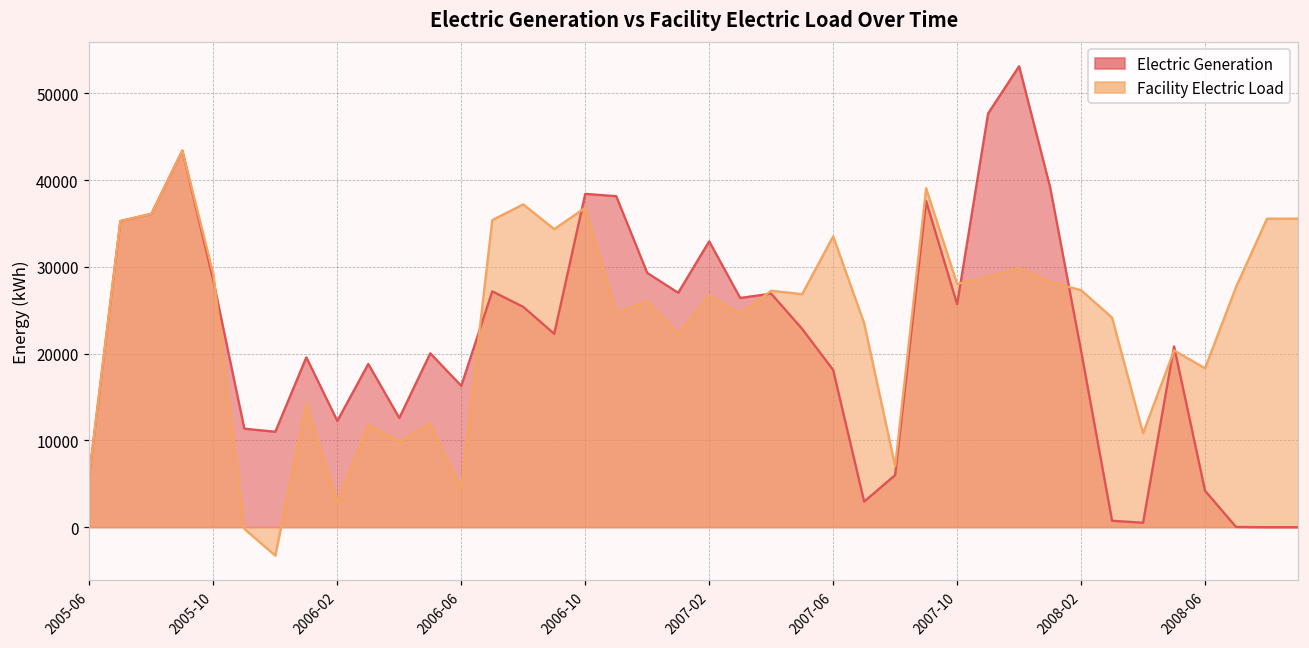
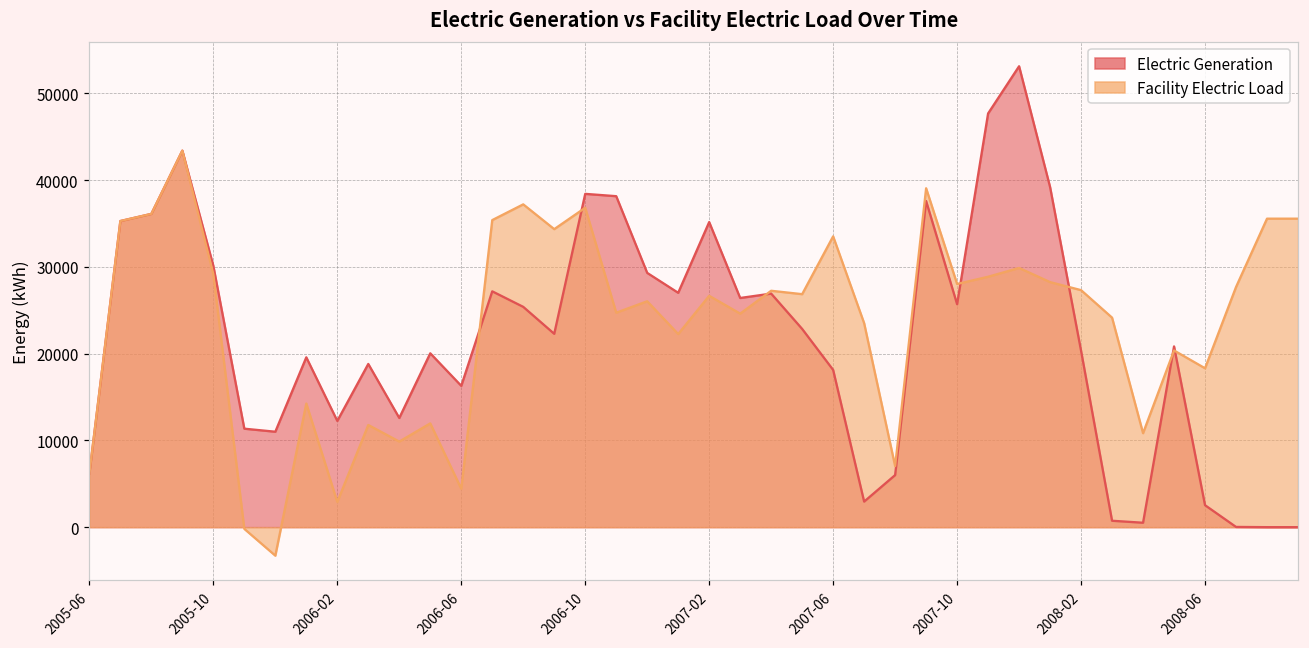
Electric Generation, 2005-10: 28000 -> 30000
Electric Generation, 2007-02: 33000 -> 35000
Electric Generation, 2008-06: 4000 -> 3000
